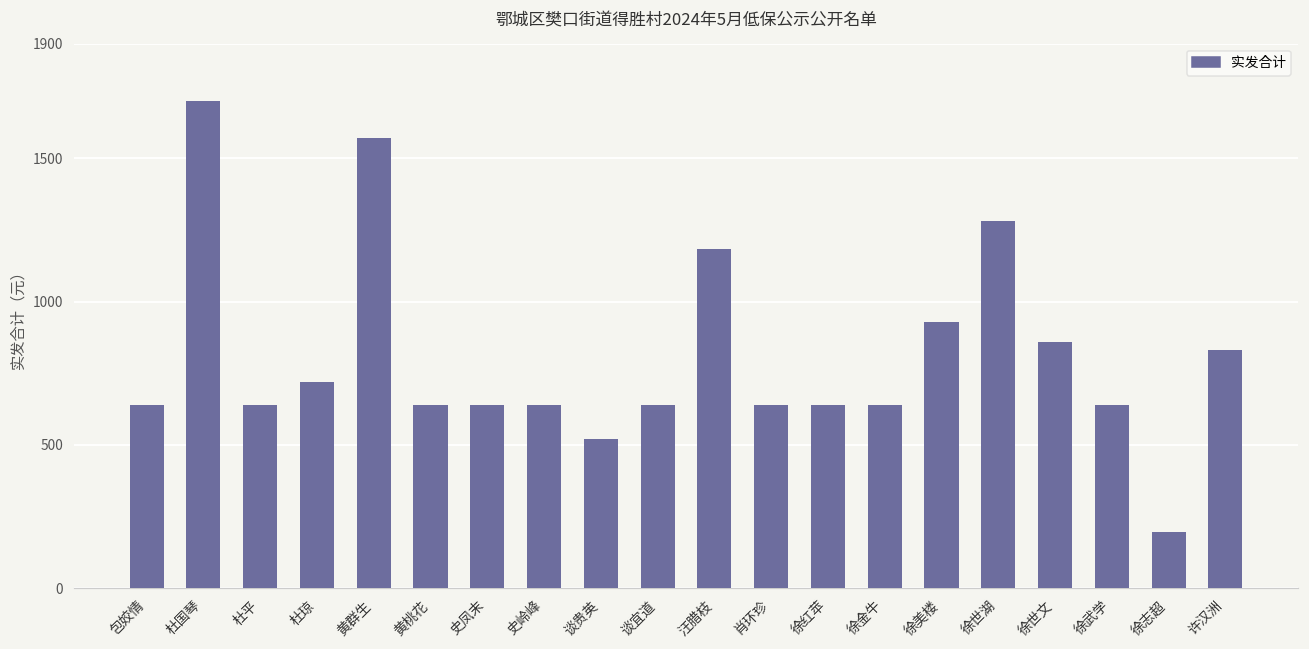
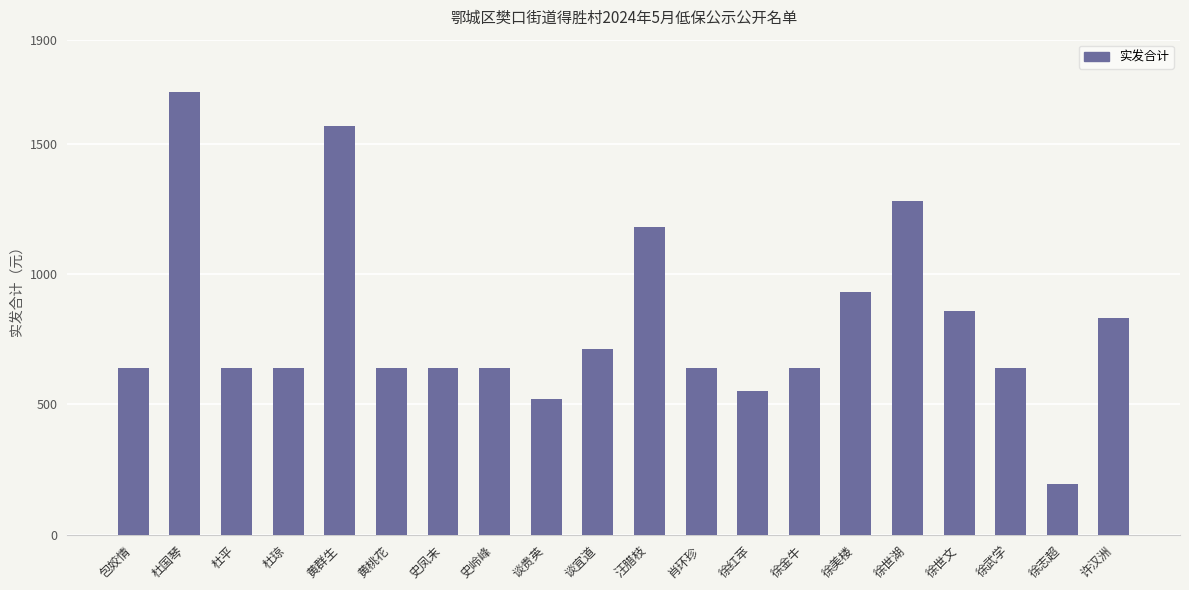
杜琼: 720 -> 640
谈宜道: 640 -> 710
徐红苹: 640 -> 550
